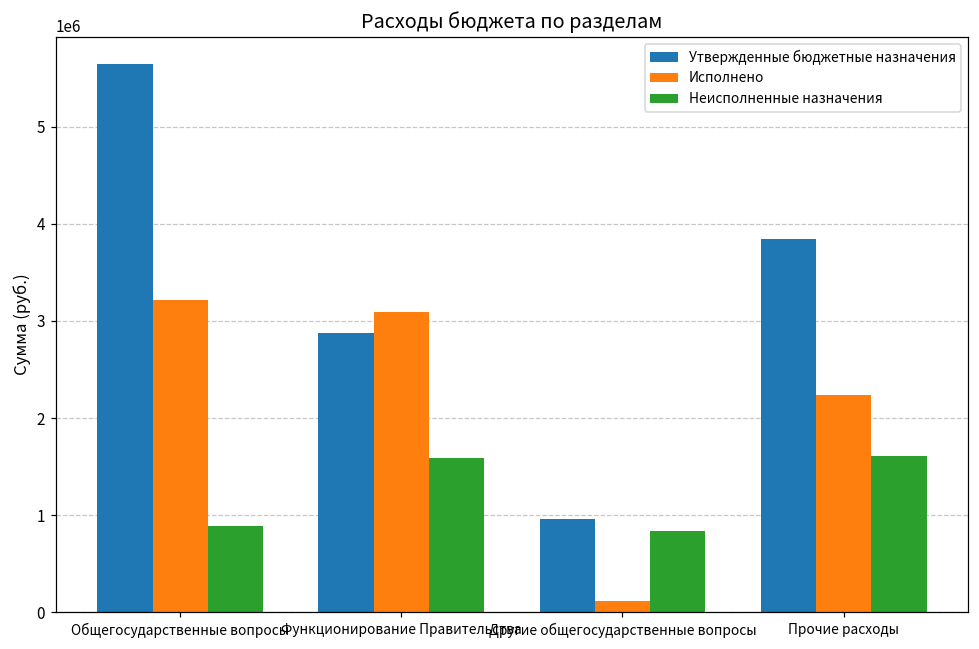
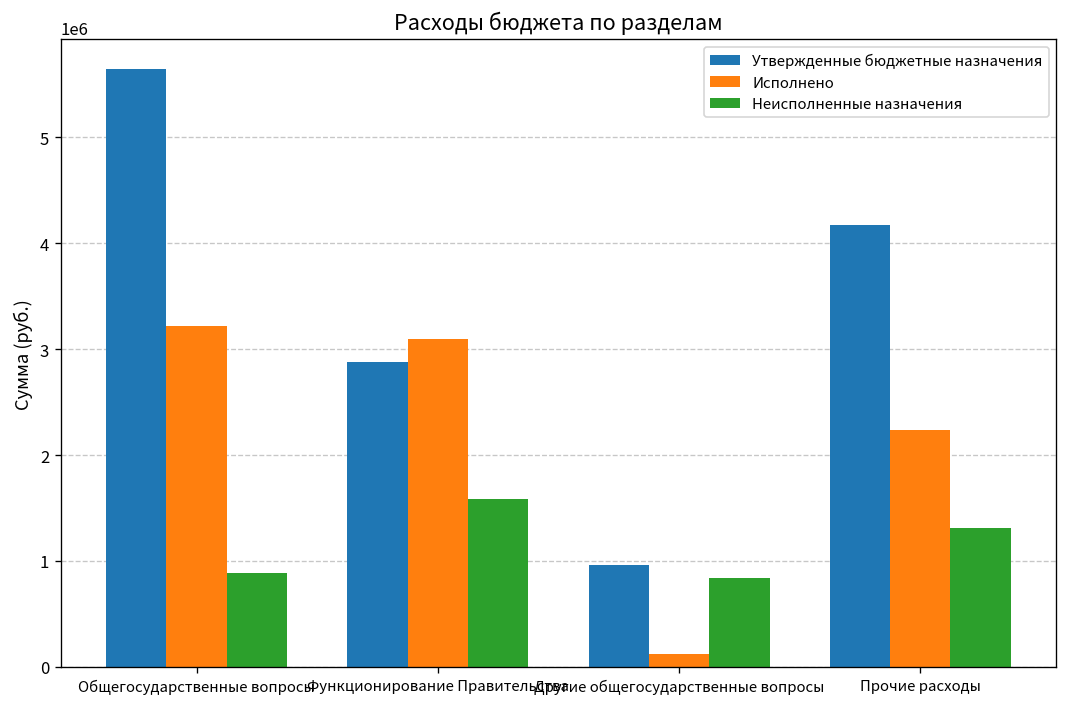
Утвержденные бюджетные назначения, Прочие расходы: 3800000 -> 4200000
Неисполненные назначения, Прочие расходы: 1600000 -> 1300000
